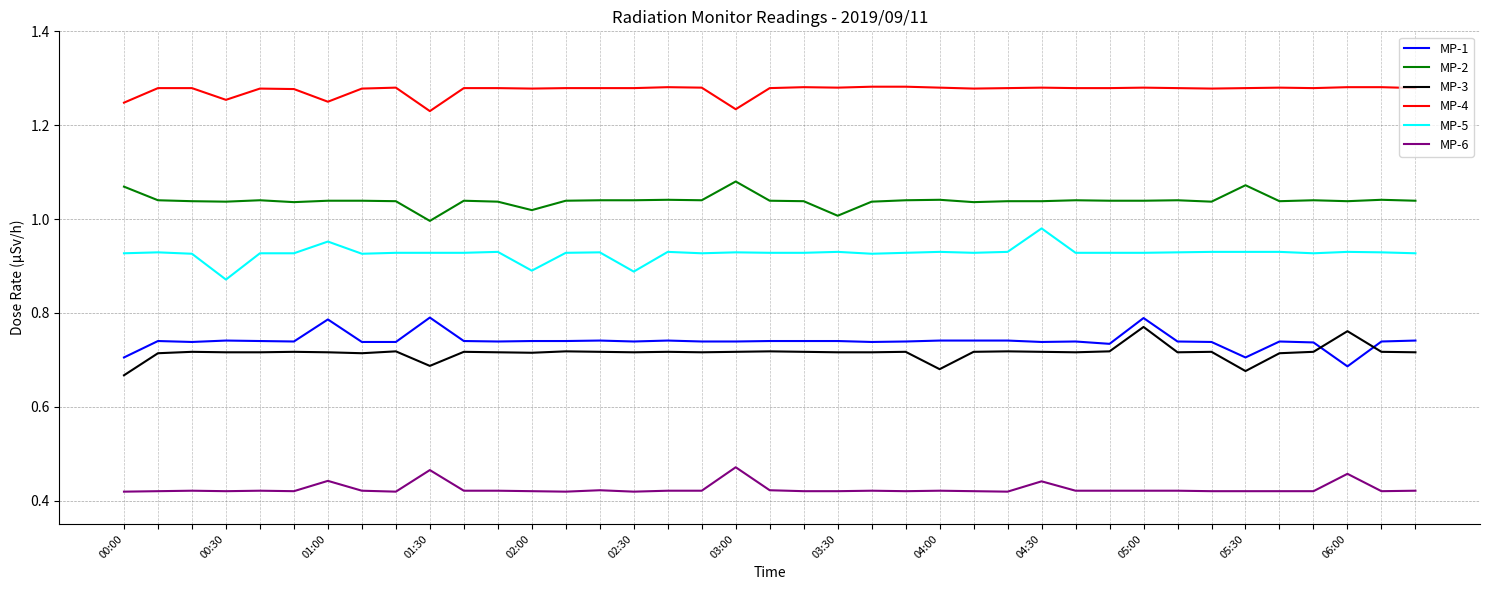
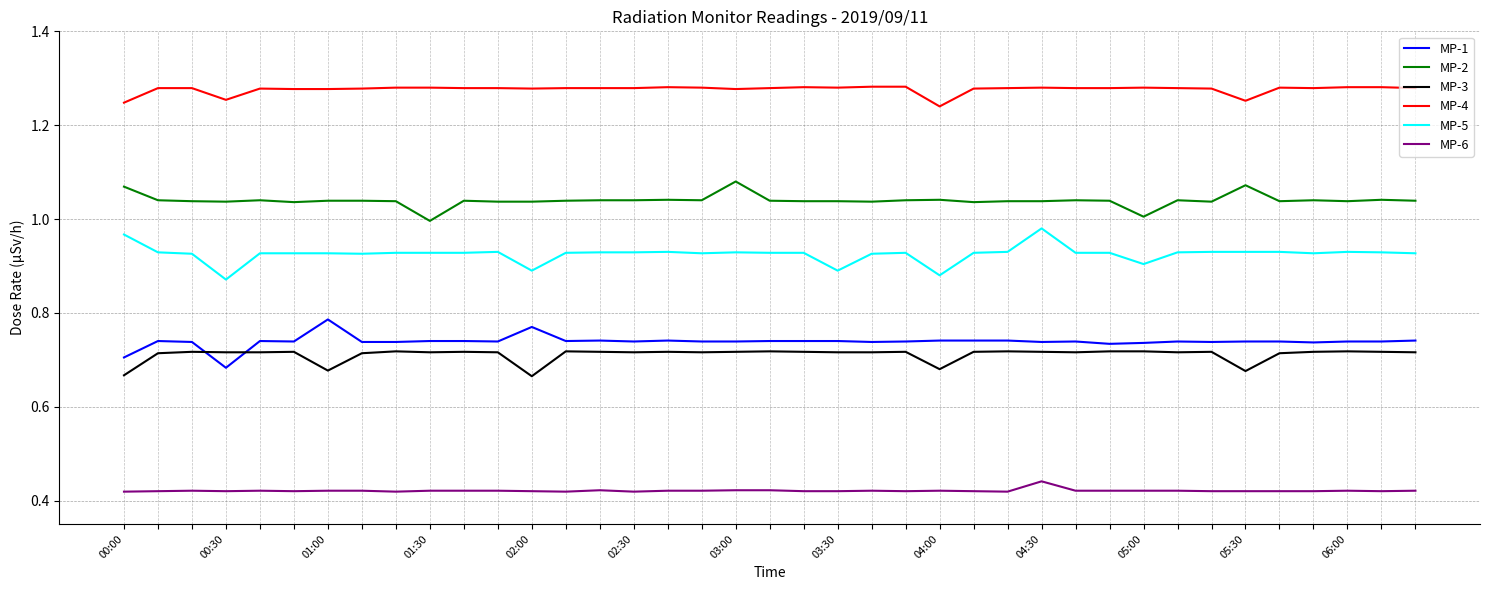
MP-5, 00:00: 0.93 -> 0.97
MP-1, 00:30: 0.74 -> 0.68
MP-3, 01:00: 0.72 -> 0.68
MP-4, 01:00: 1.25 -> 1.28
MP-5, 01:00: 0.95 -> 0.93
MP-6, 01:00: 0.44 -> 0.42
MP-1, 01:30: 0.79 -> 0.74
MP-3, 01:30: 0.69 -> 0.72
MP-4, 01:30: 1.23 -> 1.28
MP-6, 01:30: 0.47 -> 0.42
MP-1, 02:00: 0.74 -> 0.77
MP-2, 02:00: 1.02 -> 1.04
MP-3, 02:00: 0.72 -> 0.67
MP-5, 02:30: 0.89 -> 0.93
MP-4, 03:00: 1.23 -> 1.28
MP-6, 03:00: 0.47 -> 0.42
MP-2, 03:30: 1.01 -> 1.04
MP-5, 03:30: 0.93 -> 0.89
MP-4, 04:00: 1.28 -> 1.24
MP-5, 04:00: 0.93 -> 0.88
MP-1, 05:00: 0.79 -> 0.74
MP-2, 05:00: 1.04 -> 1.01
MP-3, 05:00: 0.77 -> 0.72
MP-5, 05:00: 0.93 -> 0.90
MP-1, 05:30: 0.71 -> 0.74
MP-4, 05:30: 1.28 -> 1.25
MP-1, 06:00: 0.69 -> 0.74
MP-3, 06:00: 0.76 -> 0.72
MP-6, 06:00: 0.46 -> 0.42
